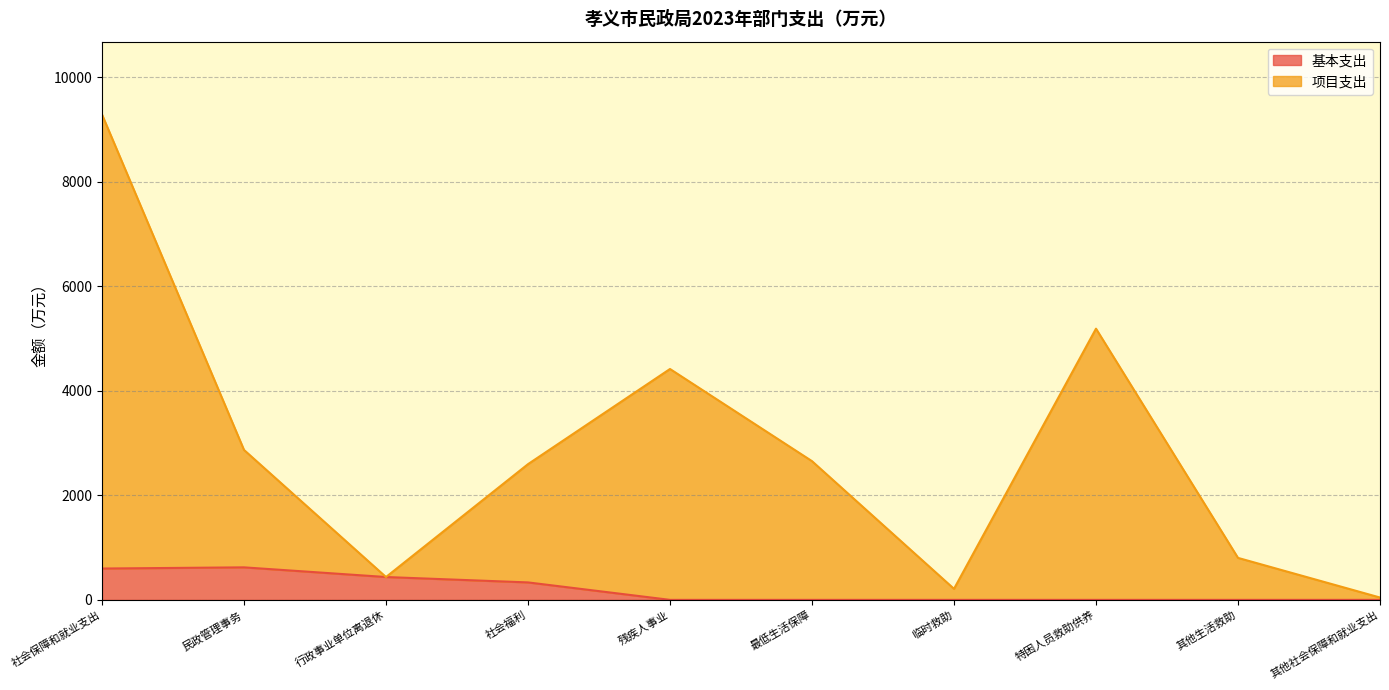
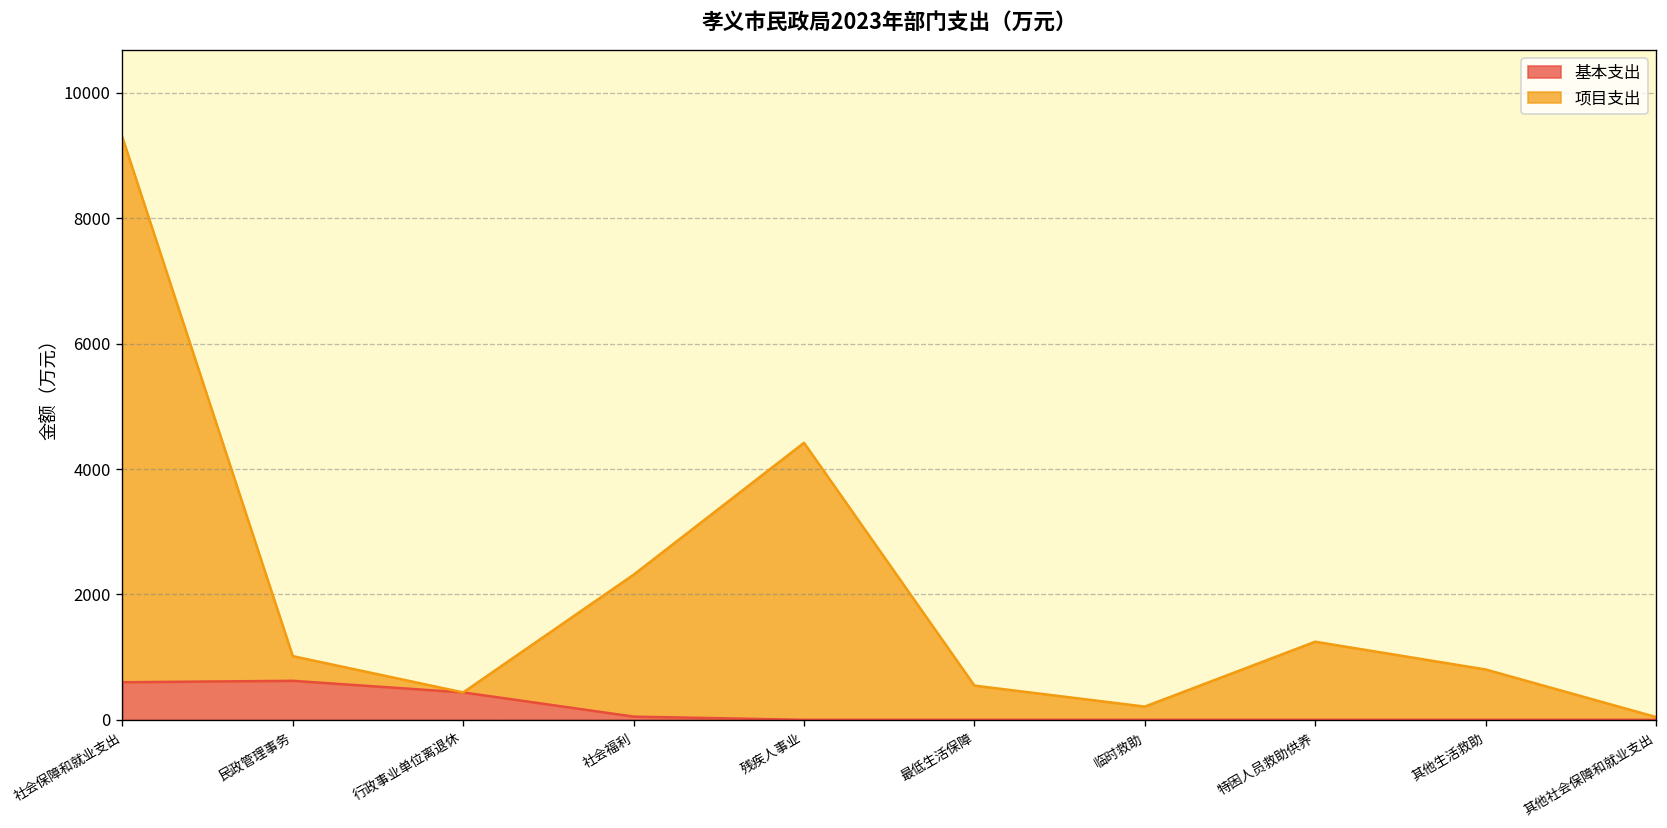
项目支出, 民政管理事务: 2200 -> 400
基本支出, 社会福利: 300 -> 100
项目支出, 最低生活保障: 2700 -> 500
项目支出, 特困人员救助供养: 5200 -> 1200
